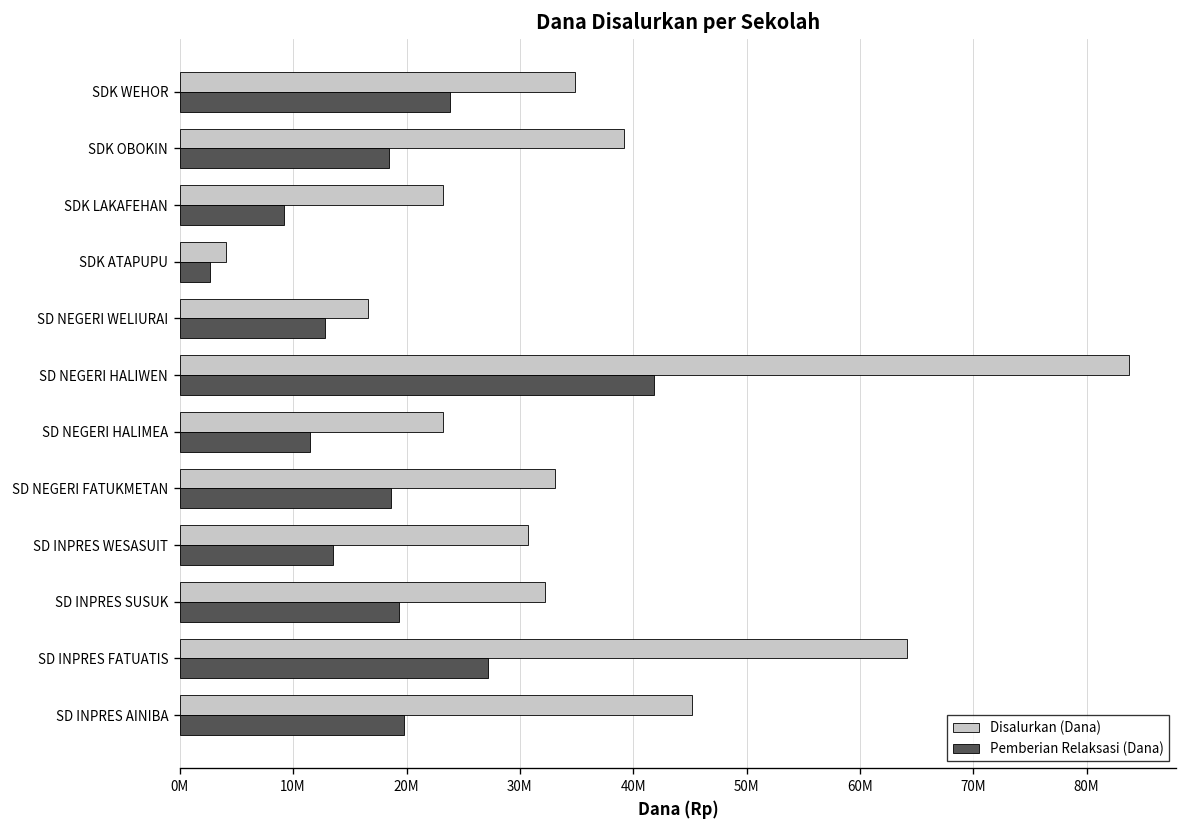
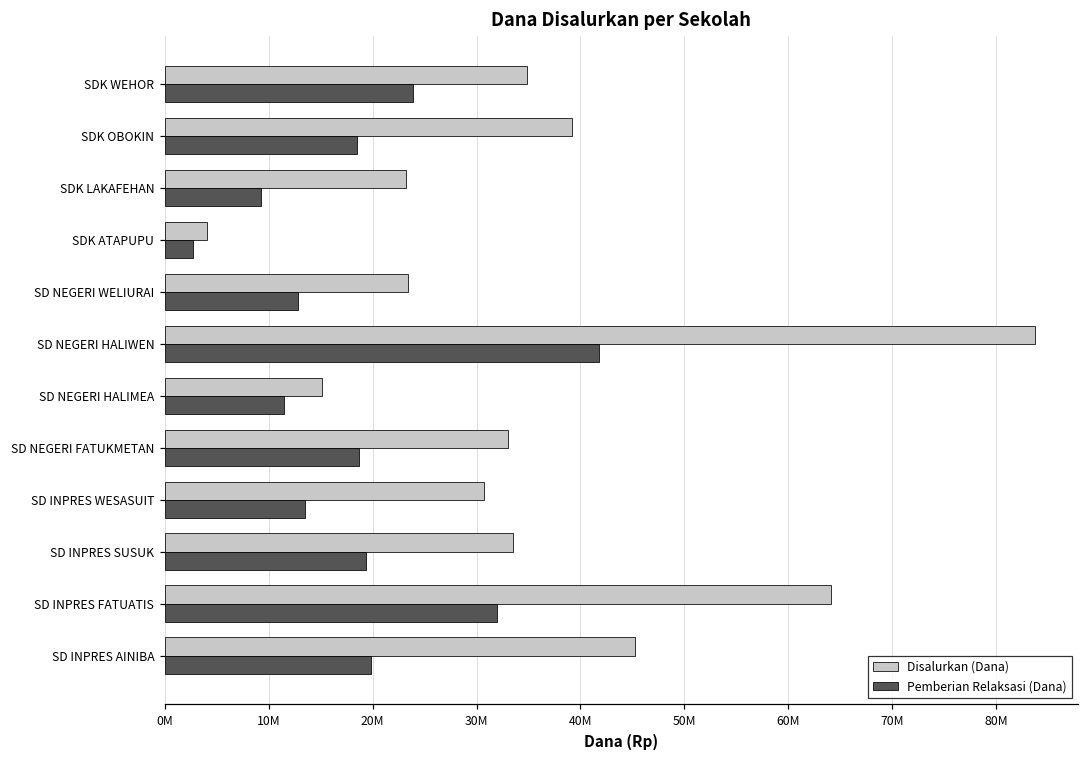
Disalurkan (Dana), SD NEGERI WELIURAI: 17000000 -> 23000000
Disalurkan (Dana), SD NEGERI HALIMEA: 23000000 -> 15000000
Disalurkan (Dana), SD INPRES SUSUK: 32000000 -> 34000000
Pemberian Relaksasi (Dana), SD INPRES FATUATIS: 27000000 -> 32000000
